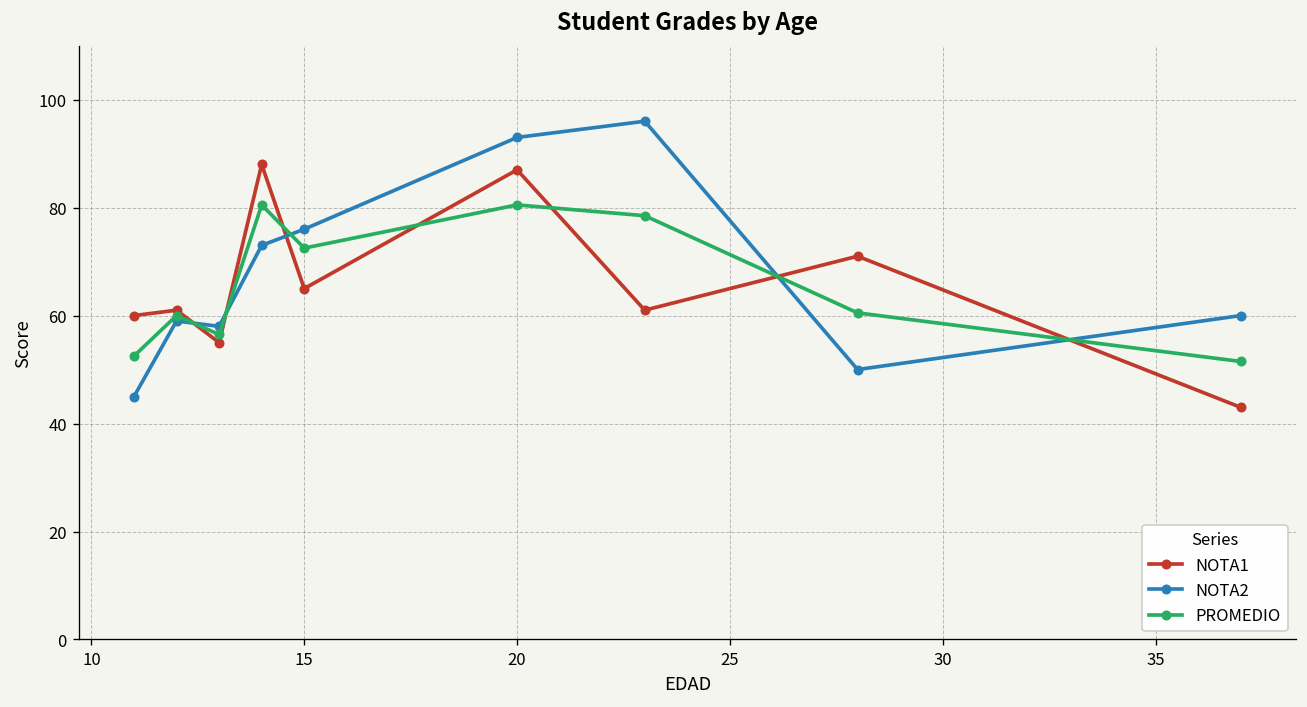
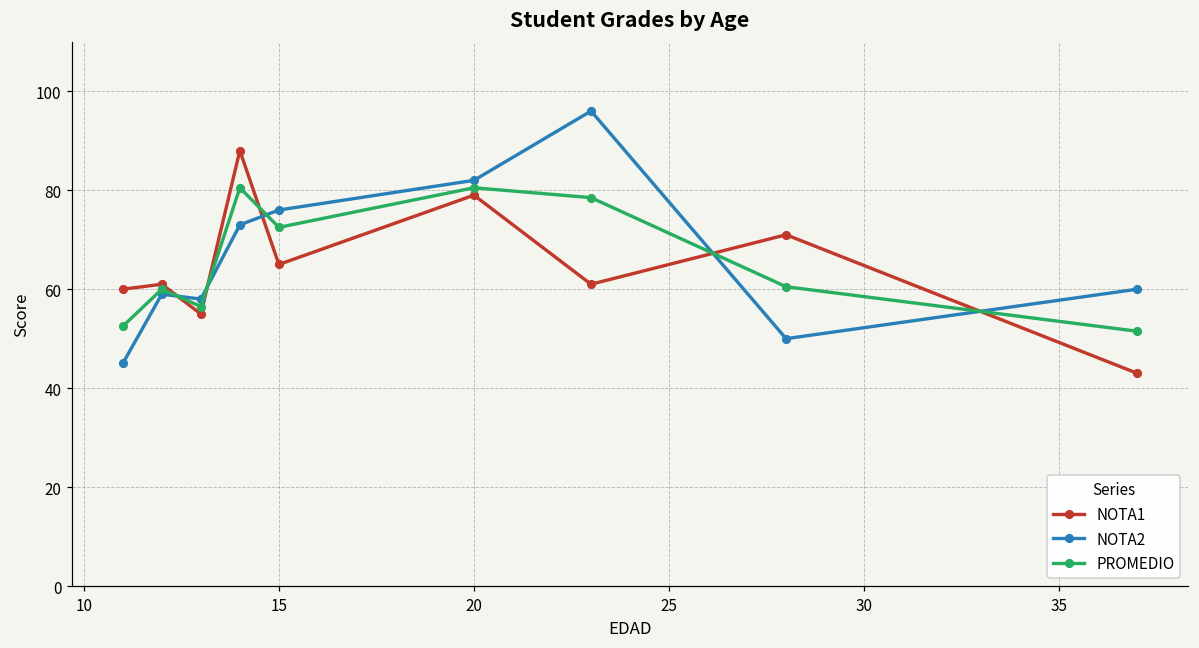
NOTA1, 20: 87 -> 79
NOTA2, 20: 93 -> 82
